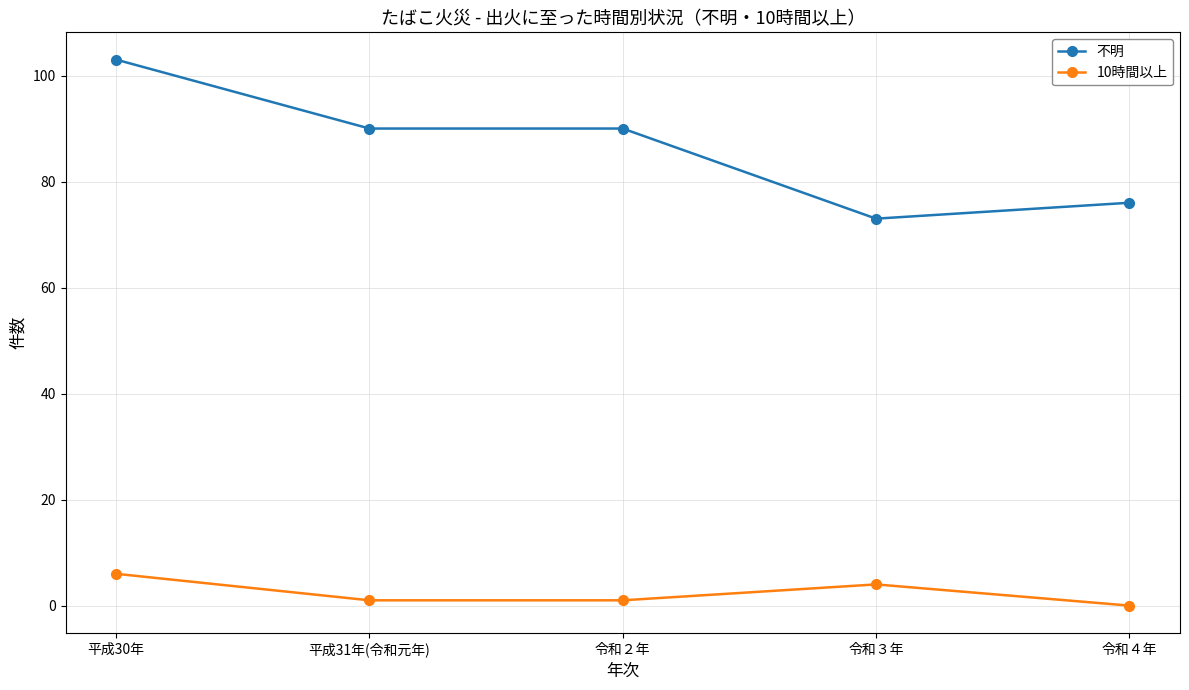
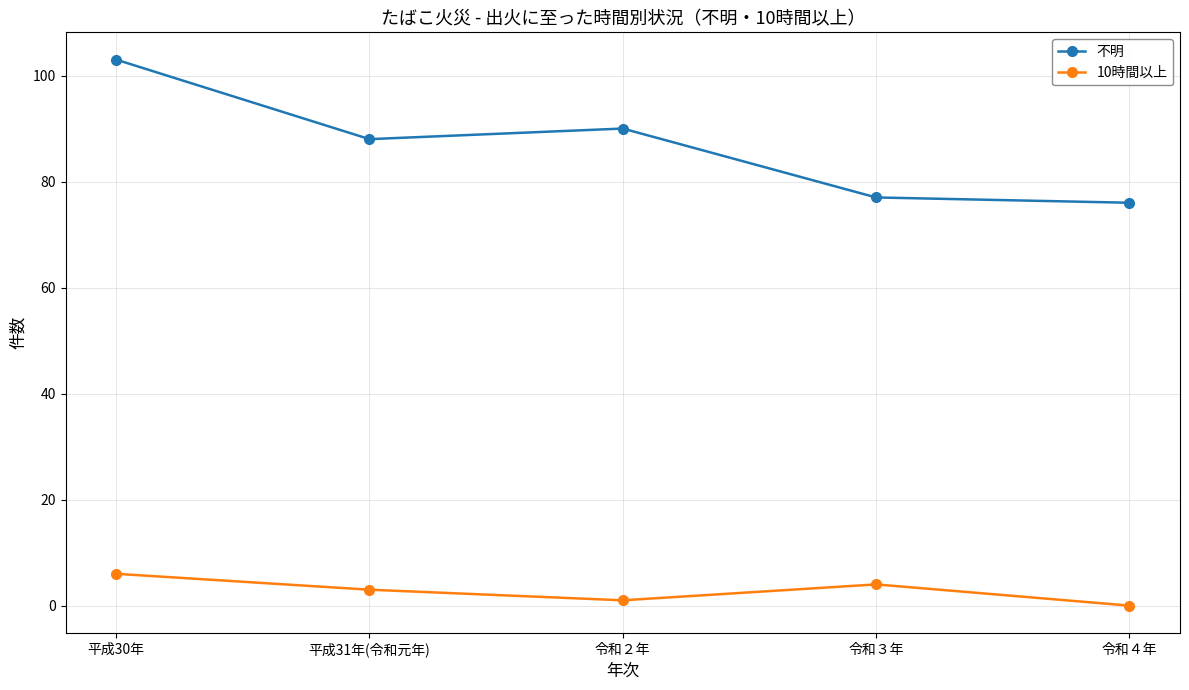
不明, 平成31年(令和元年): 90 -> 88
10時間以上, 平成31年(令和元年): 1 -> 3
不明, 令和３年: 73 -> 77
